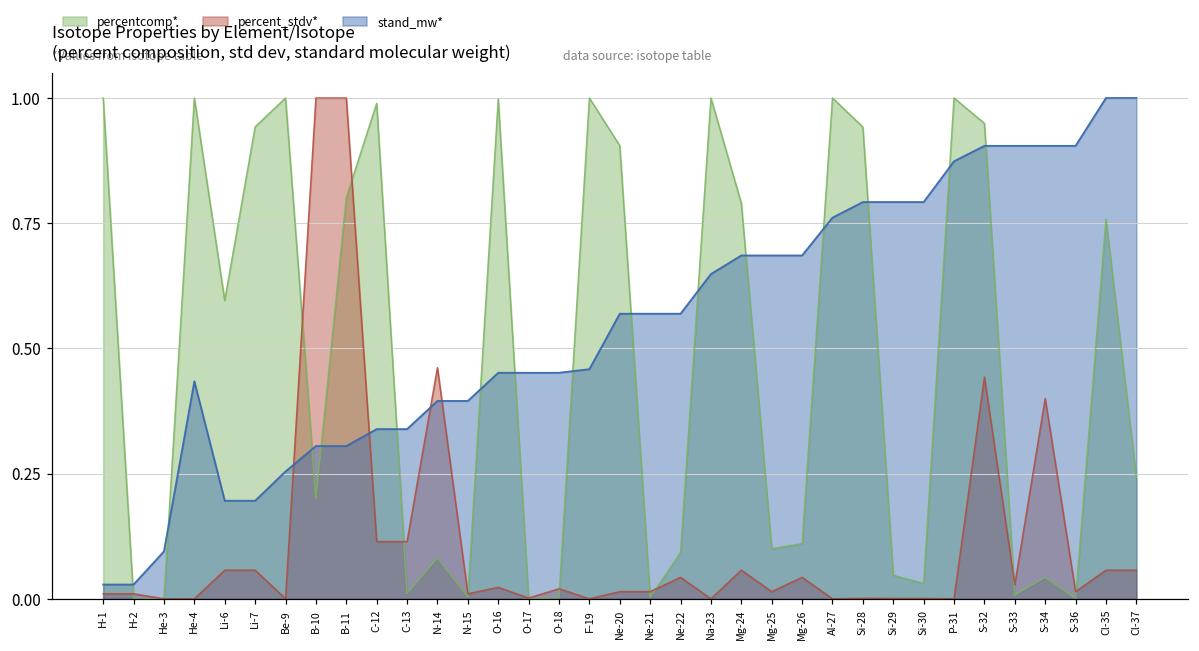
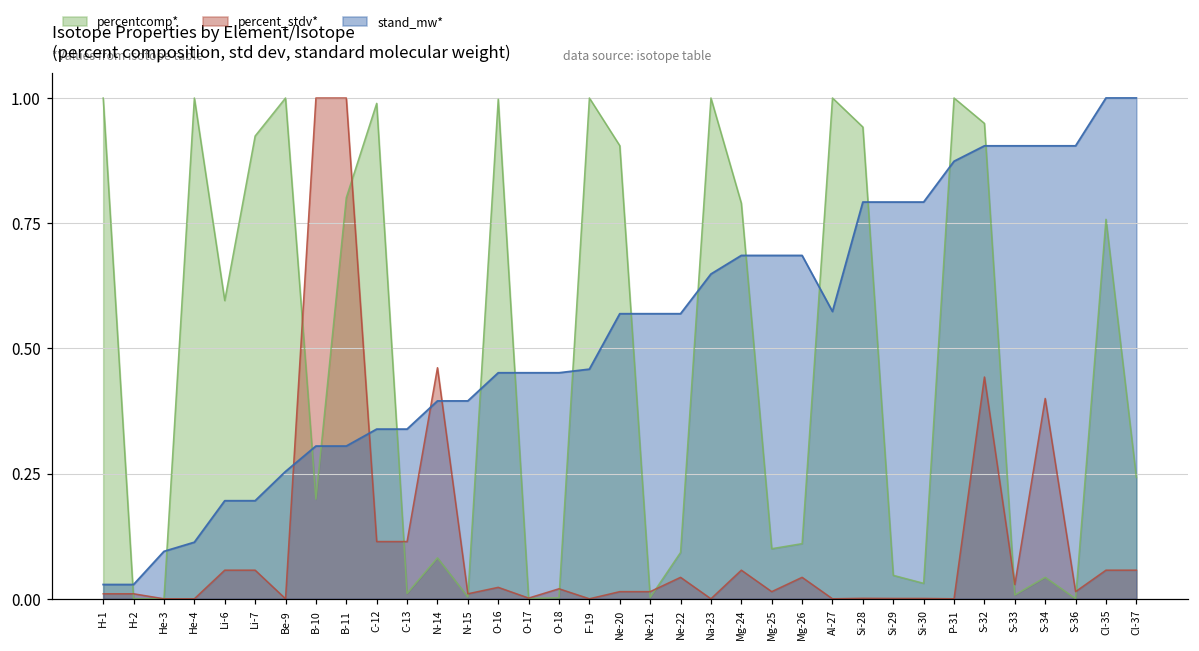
stand_mw*, He-4: 0.43 -> 0.11
percentcomp*, Li-7: 0.94 -> 0.92
stand_mw*, Al-27: 0.76 -> 0.57
